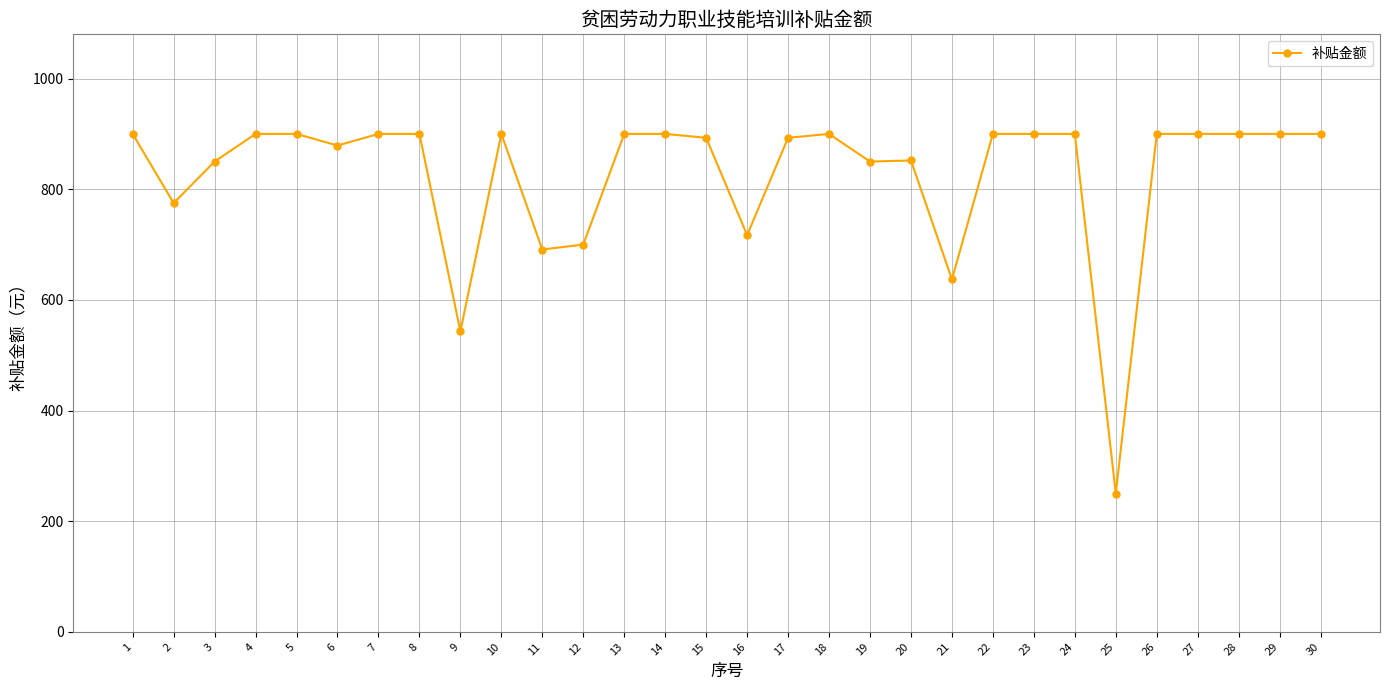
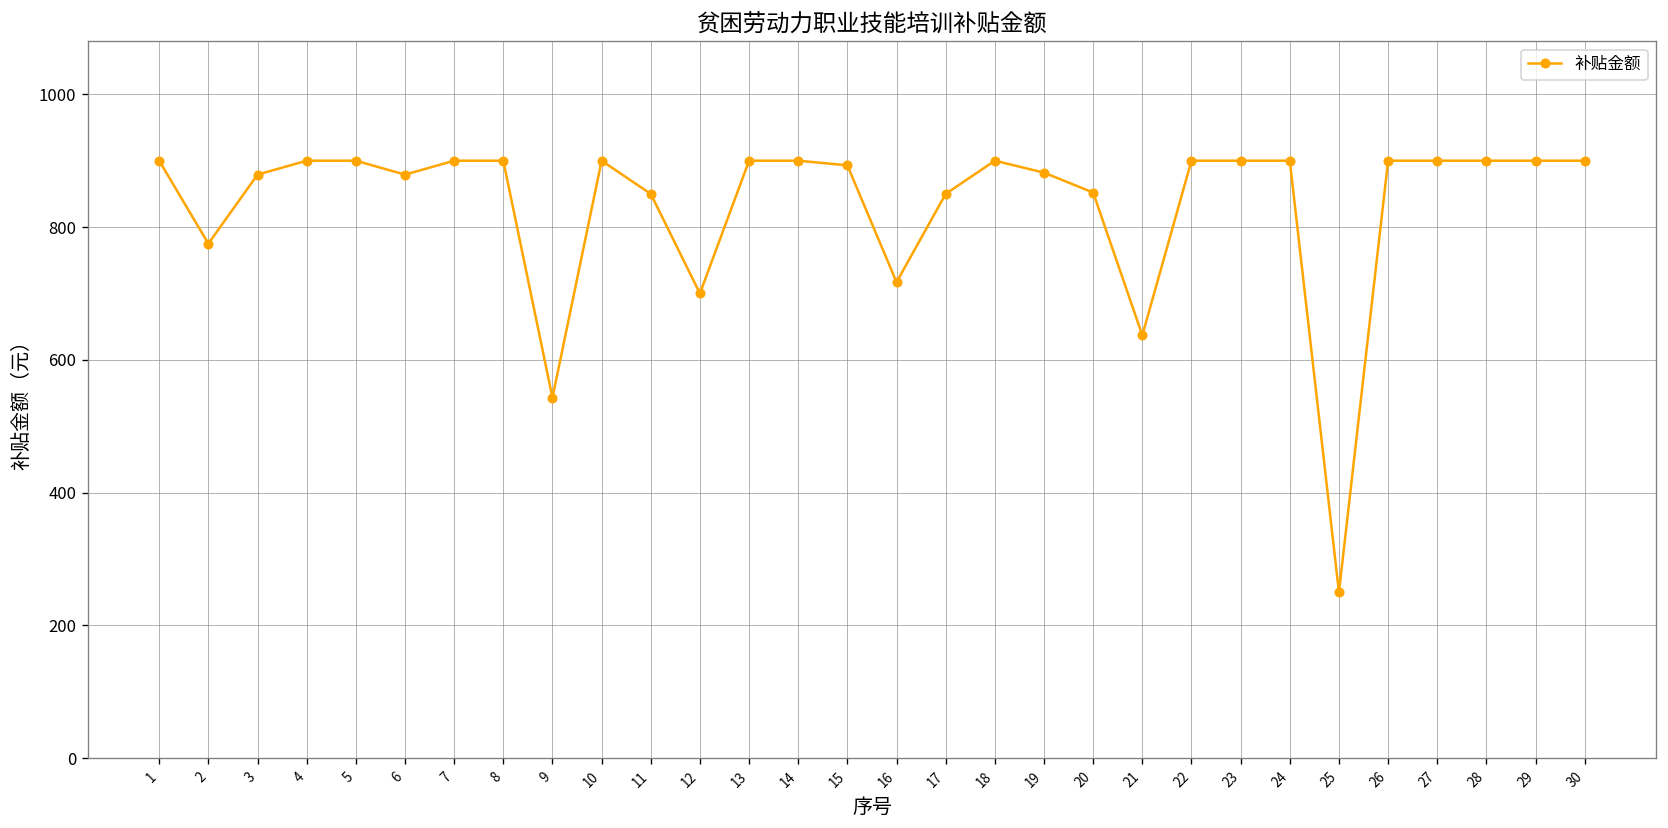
3: 850 -> 880
11: 690 -> 850
17: 890 -> 850
19: 850 -> 880
